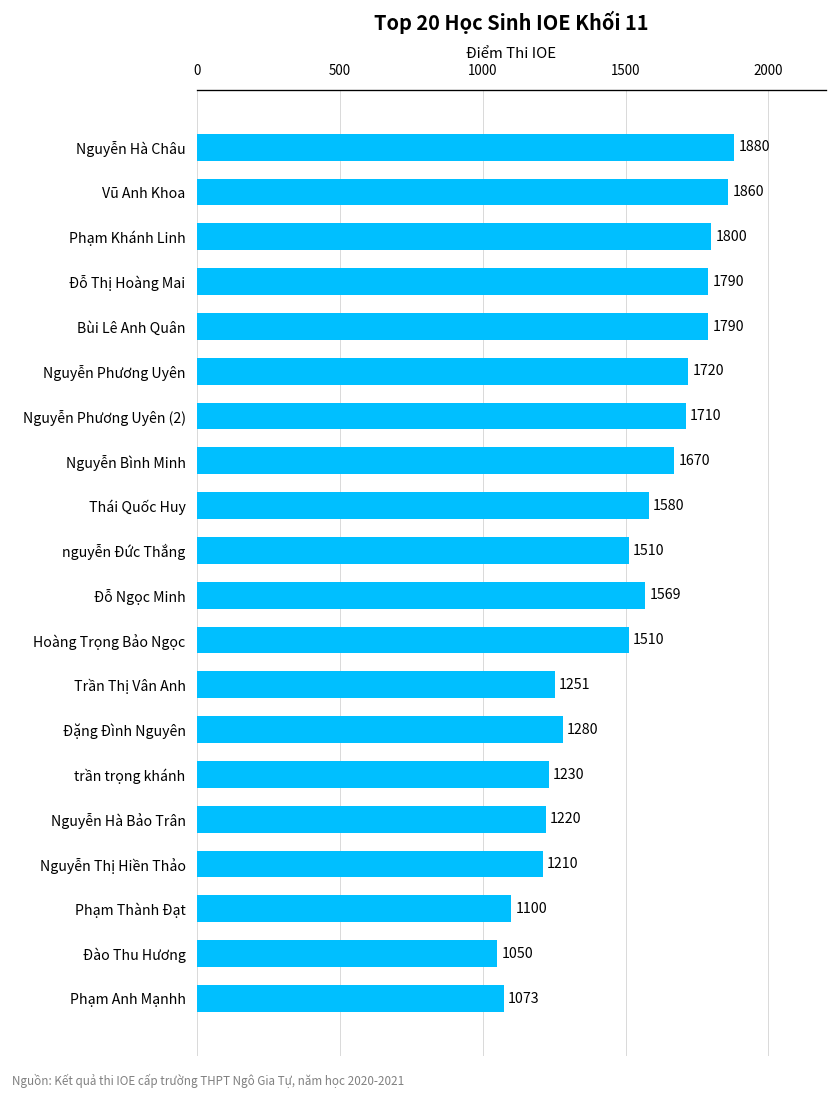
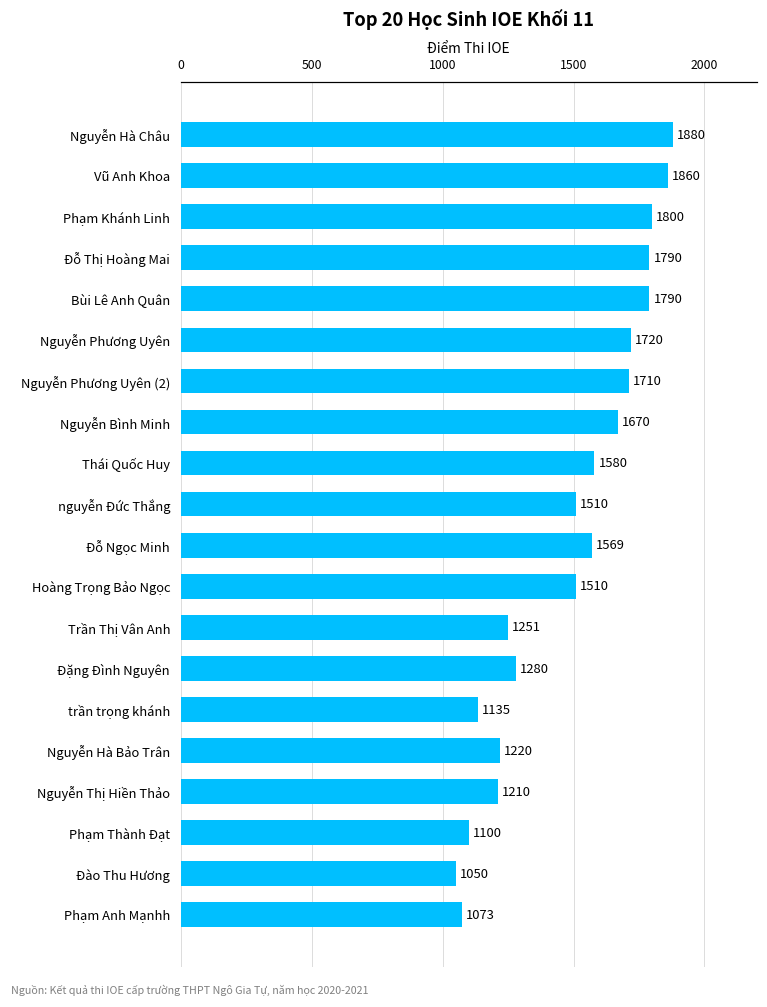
trần trọng khánh: 1230 -> 1135
